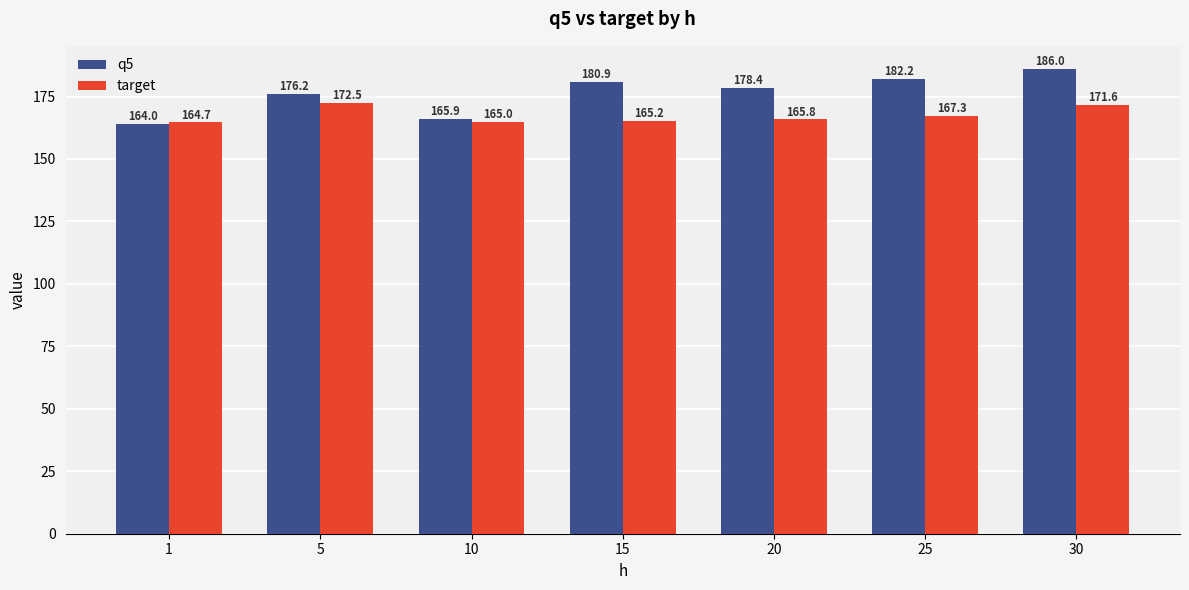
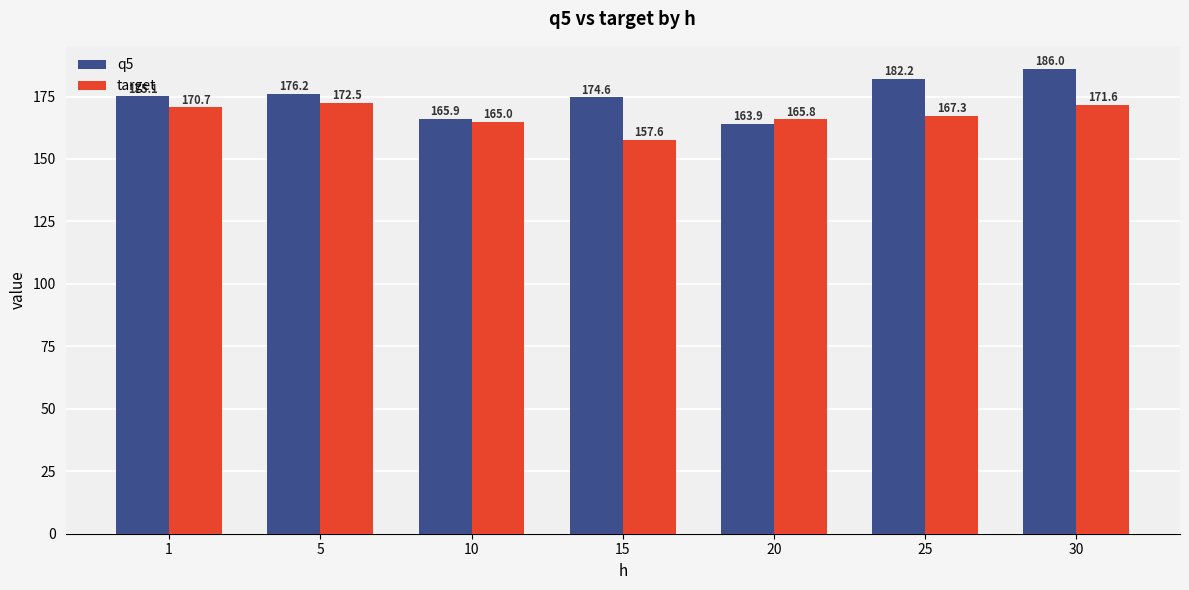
q5, 1: 164.0 -> 175.1
target, 1: 164.7 -> 170.7
q5, 15: 180.9 -> 174.6
target, 15: 165.2 -> 157.6
q5, 20: 178.4 -> 163.9
